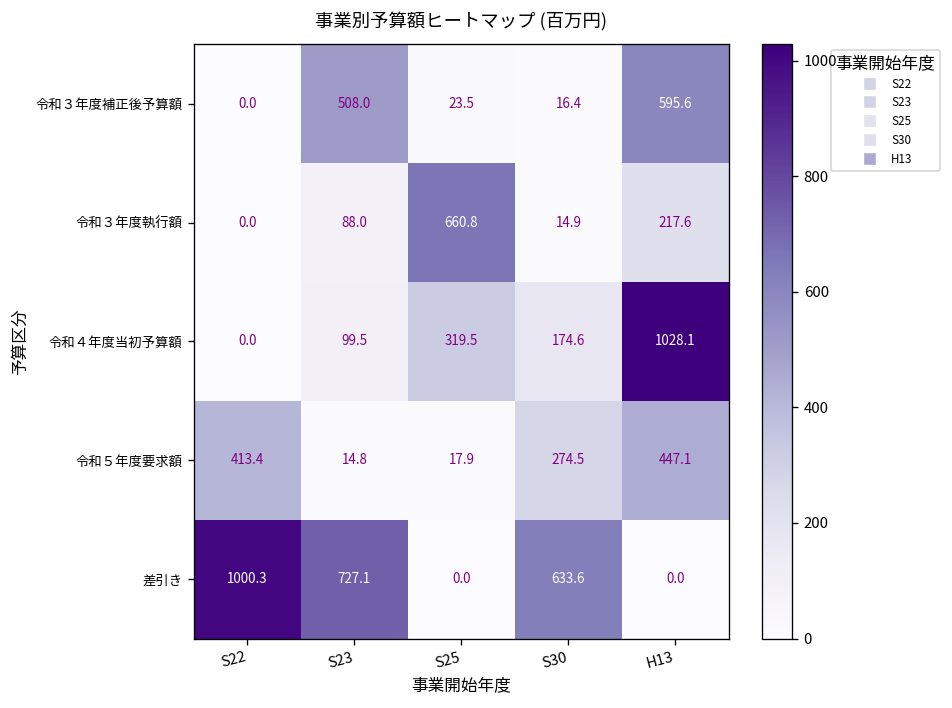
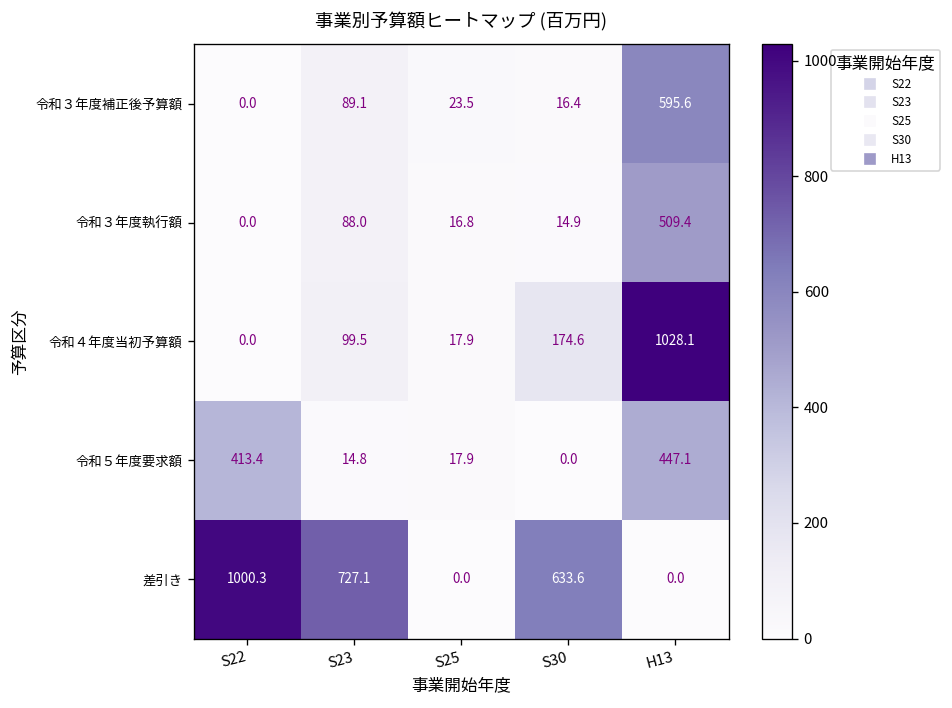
令和３年度補正後予算額, S23: 508.0 -> 89.1
令和３年度執行額, S25: 660.8 -> 16.8
令和３年度執行額, H13: 217.6 -> 509.4
令和４年度当初予算額, S25: 319.5 -> 17.9
令和５年度要求額, S30: 274.5 -> 0.0
